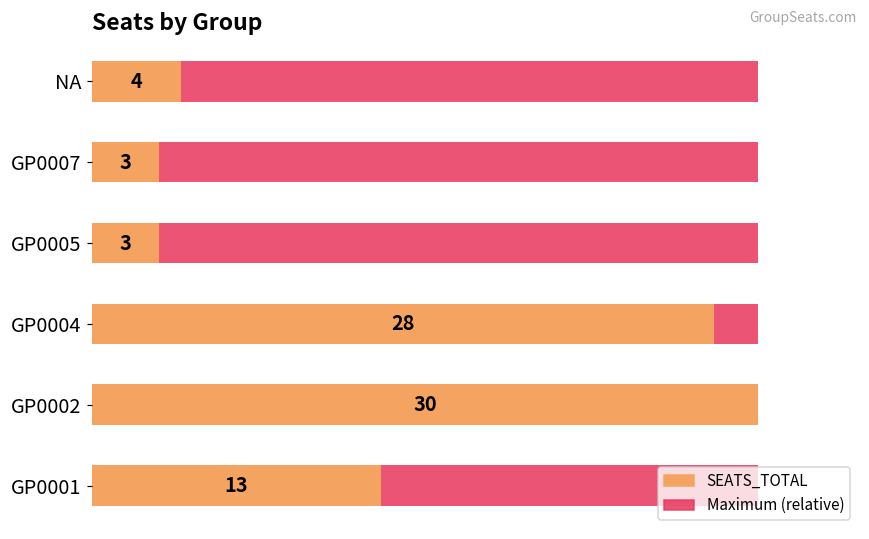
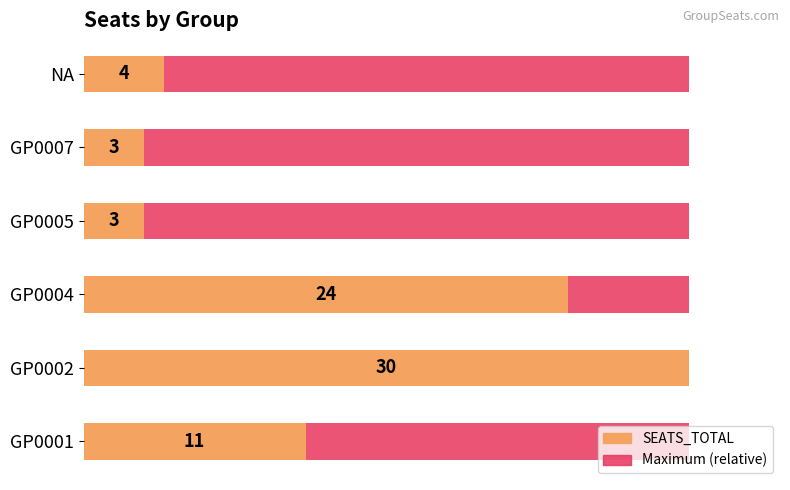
SEATS_TOTAL, GP0004: 28 -> 24
SEATS_TOTAL, GP0001: 13 -> 11
